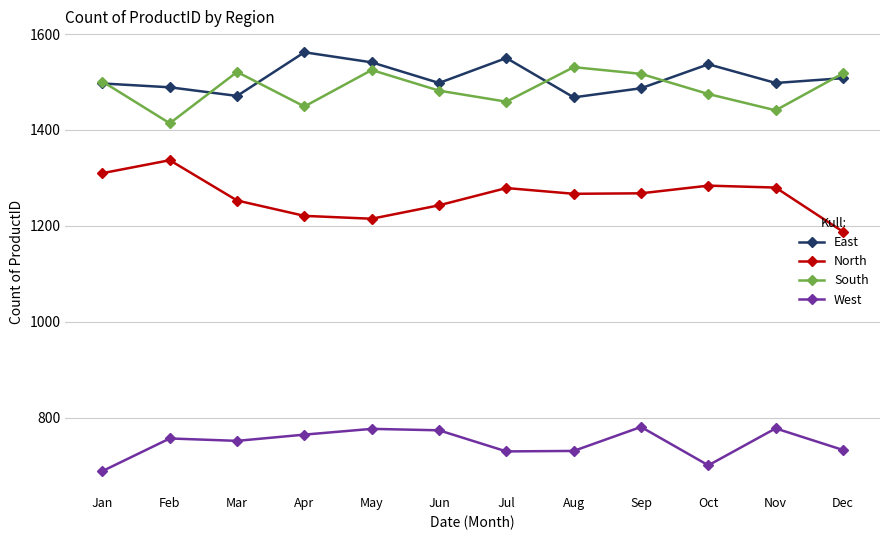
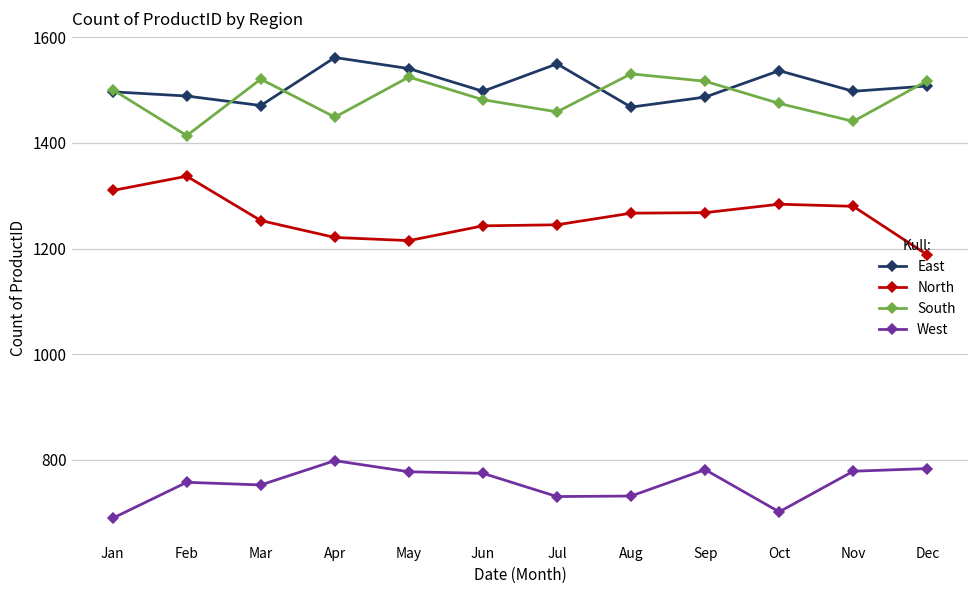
West, Apr: 770 -> 800
North, Jul: 1280 -> 1250
West, Dec: 730 -> 780
